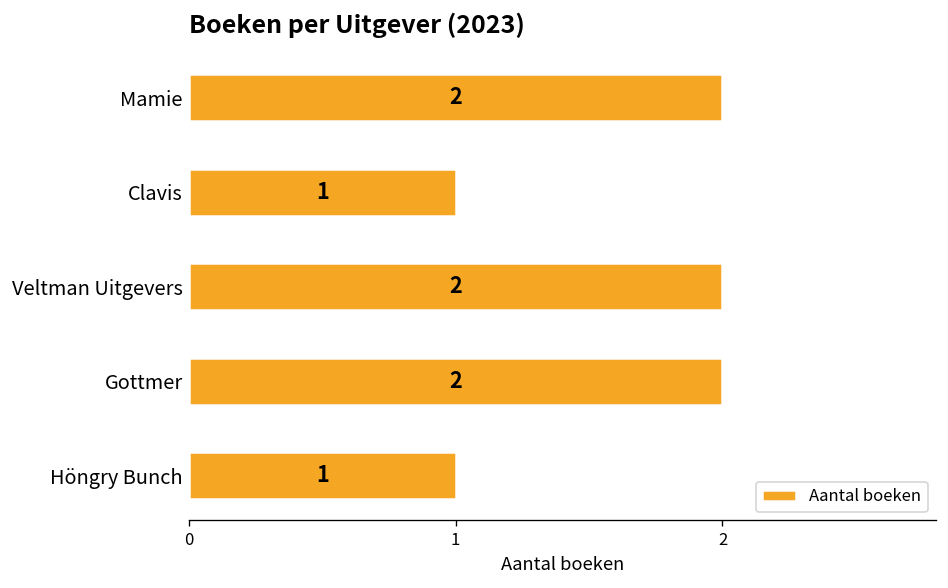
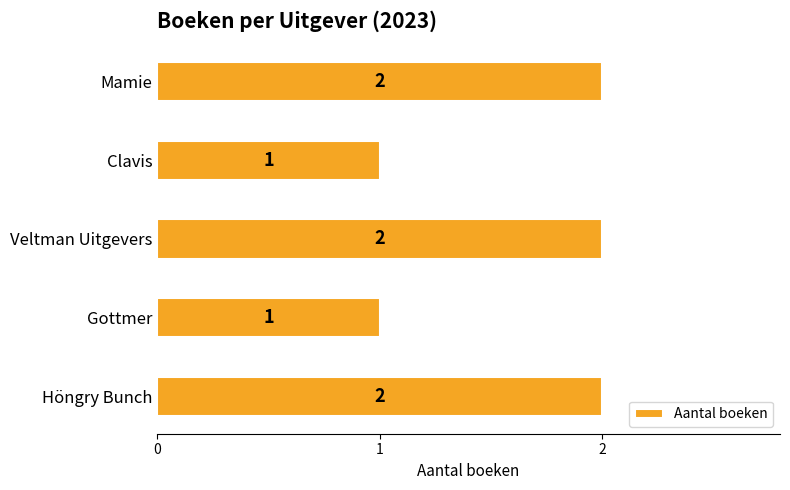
Gottmer: 2 -> 1
Höngry Bunch: 1 -> 2
